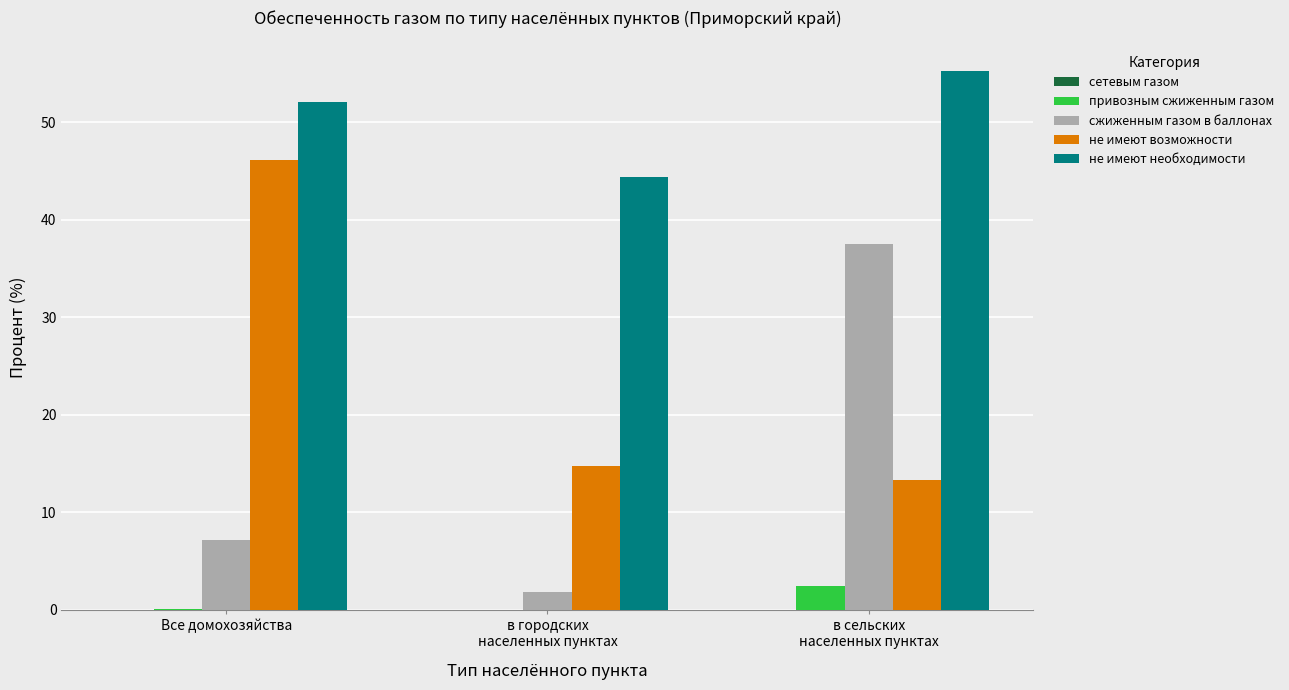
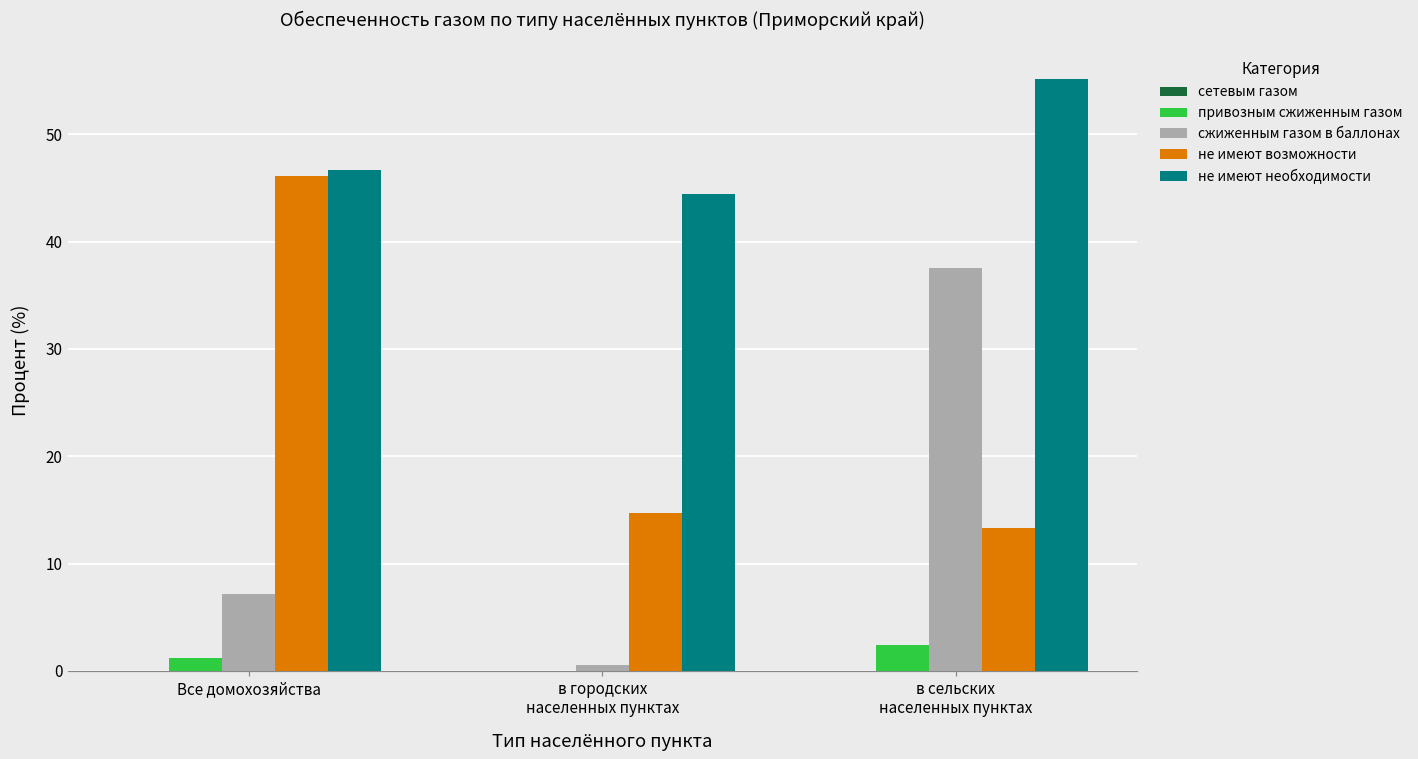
привозным сжиженным газом, Все домохозяйства: 0 -> 1
не имеют необходимости, Все домохозяйства: 52 -> 47
сжиженным газом в баллонах, в городских населенных пунктах: 2 -> 1
